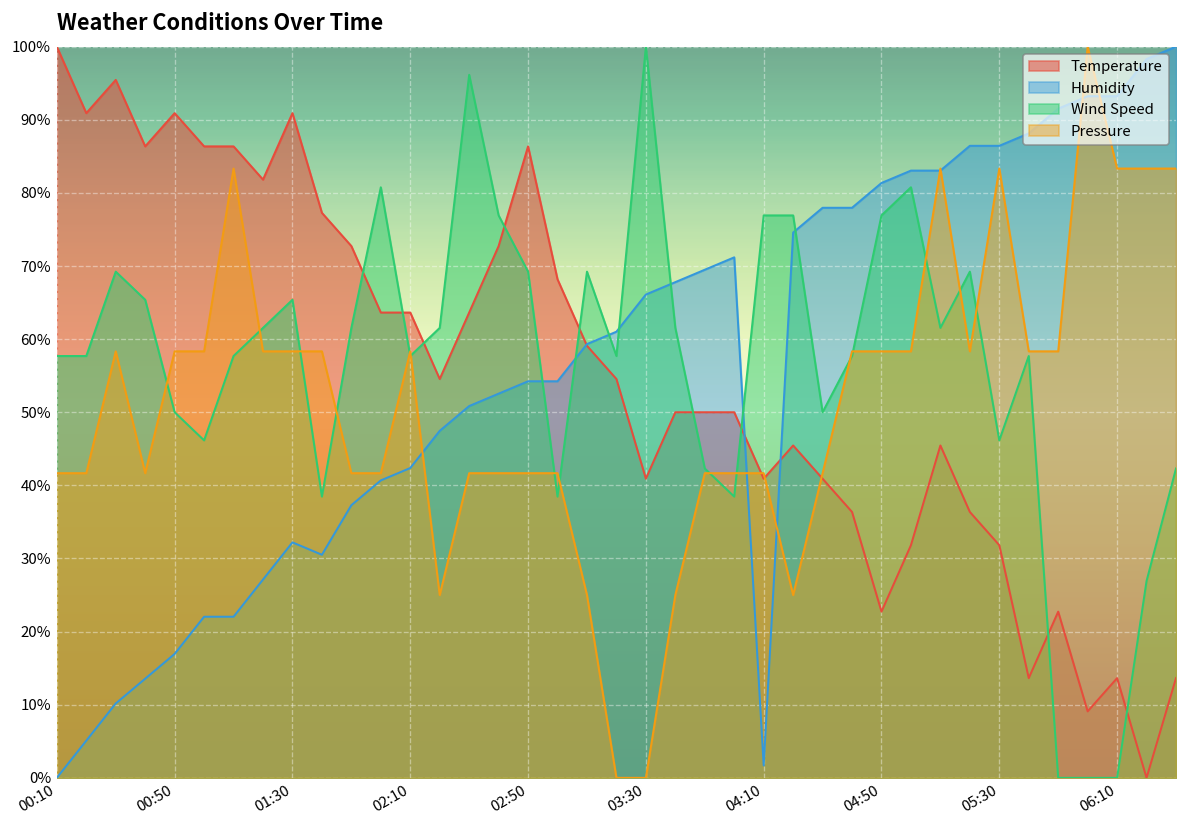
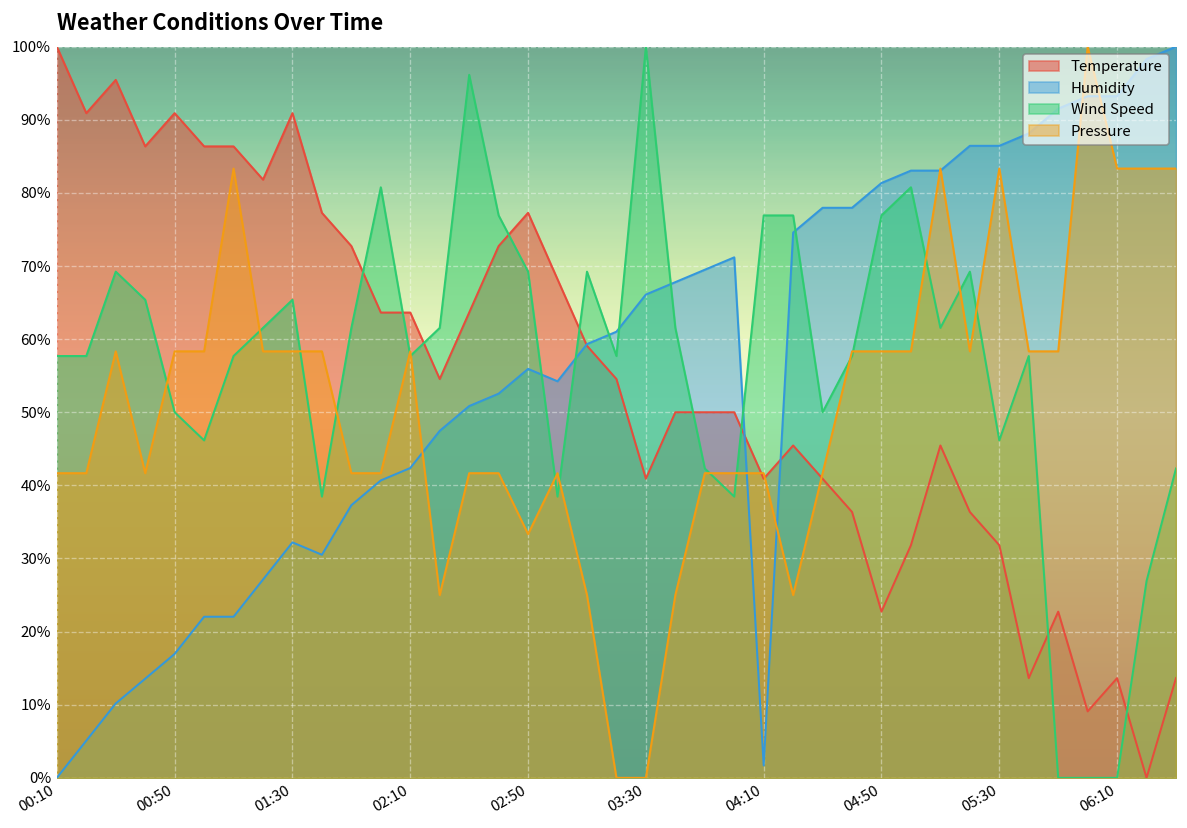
Temperature, 02:50: 86% -> 77%
Humidity, 02:50: 54% -> 56%
Pressure, 02:50: 42% -> 33%
